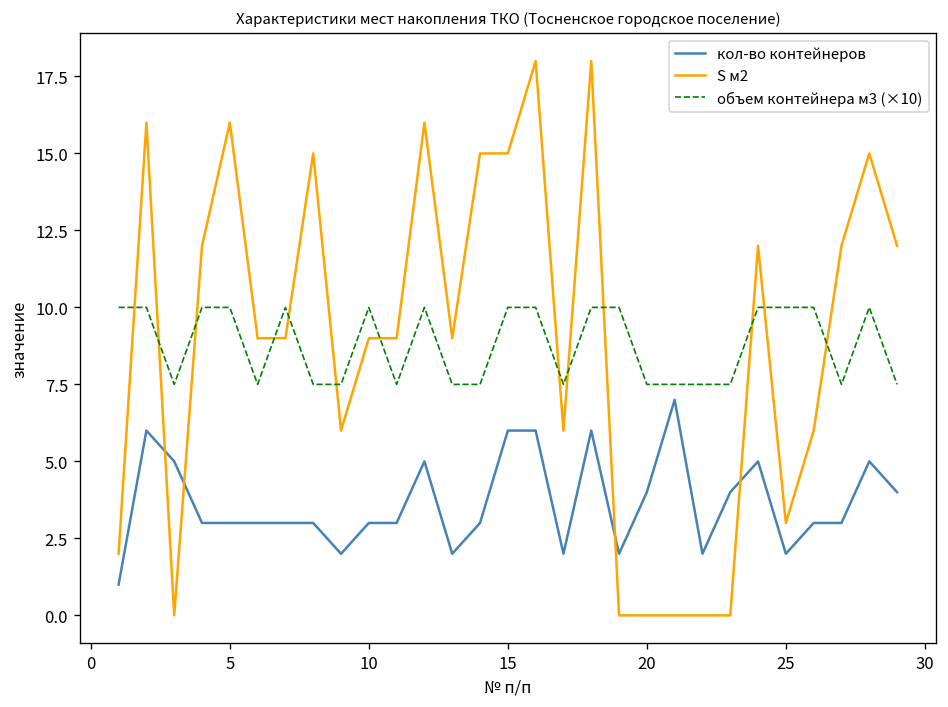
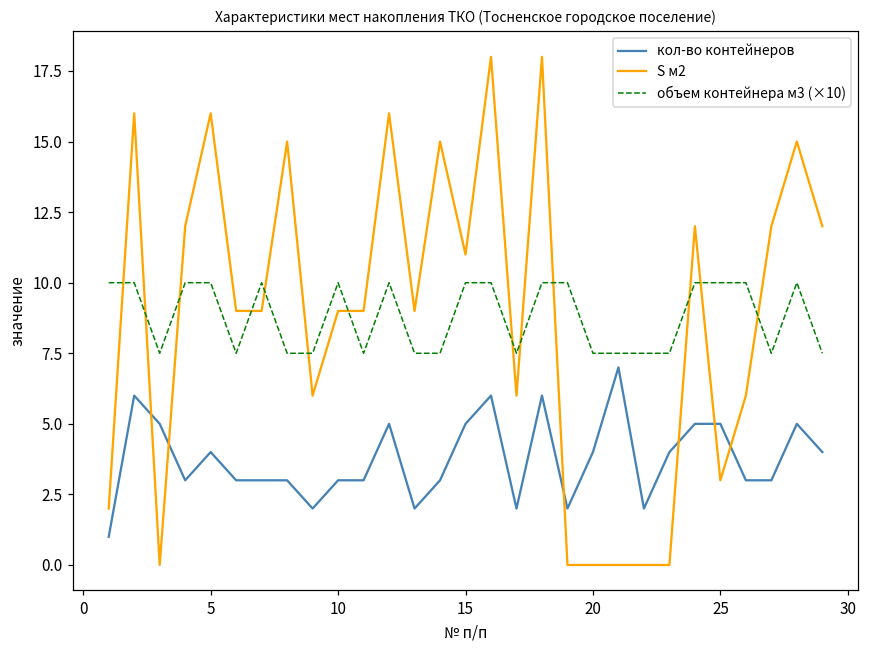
кол-во контейнеров, 5: 3 -> 4
кол-во контейнеров, 15: 6 -> 5
S м2, 15: 15 -> 11
кол-во контейнеров, 25: 2 -> 5
